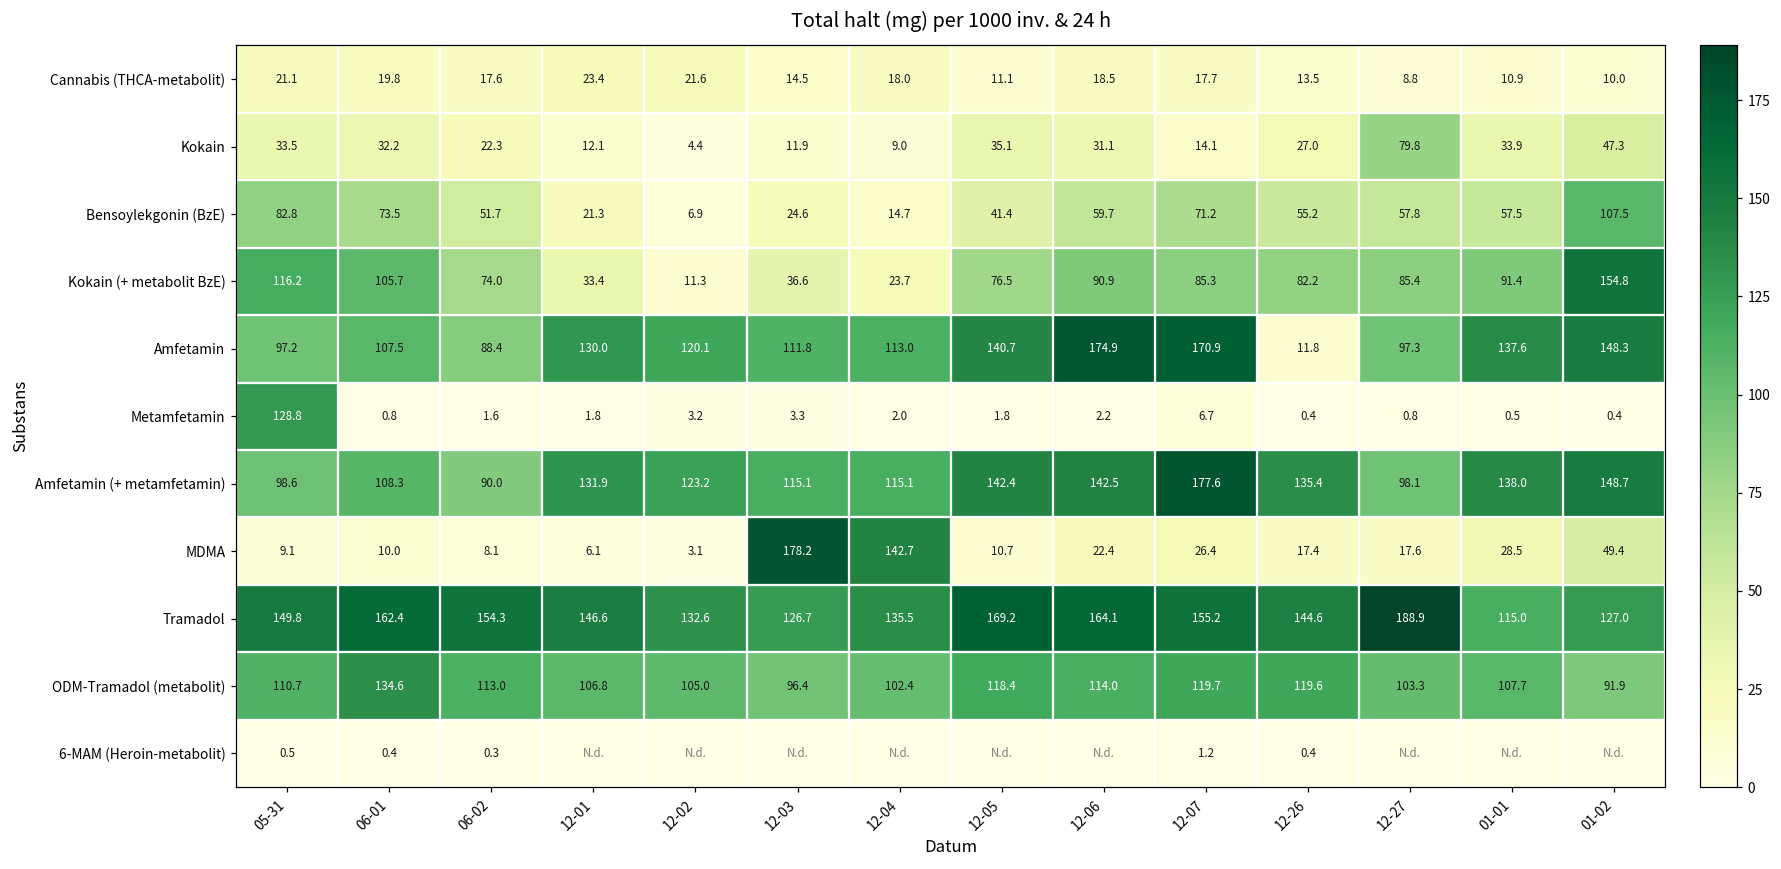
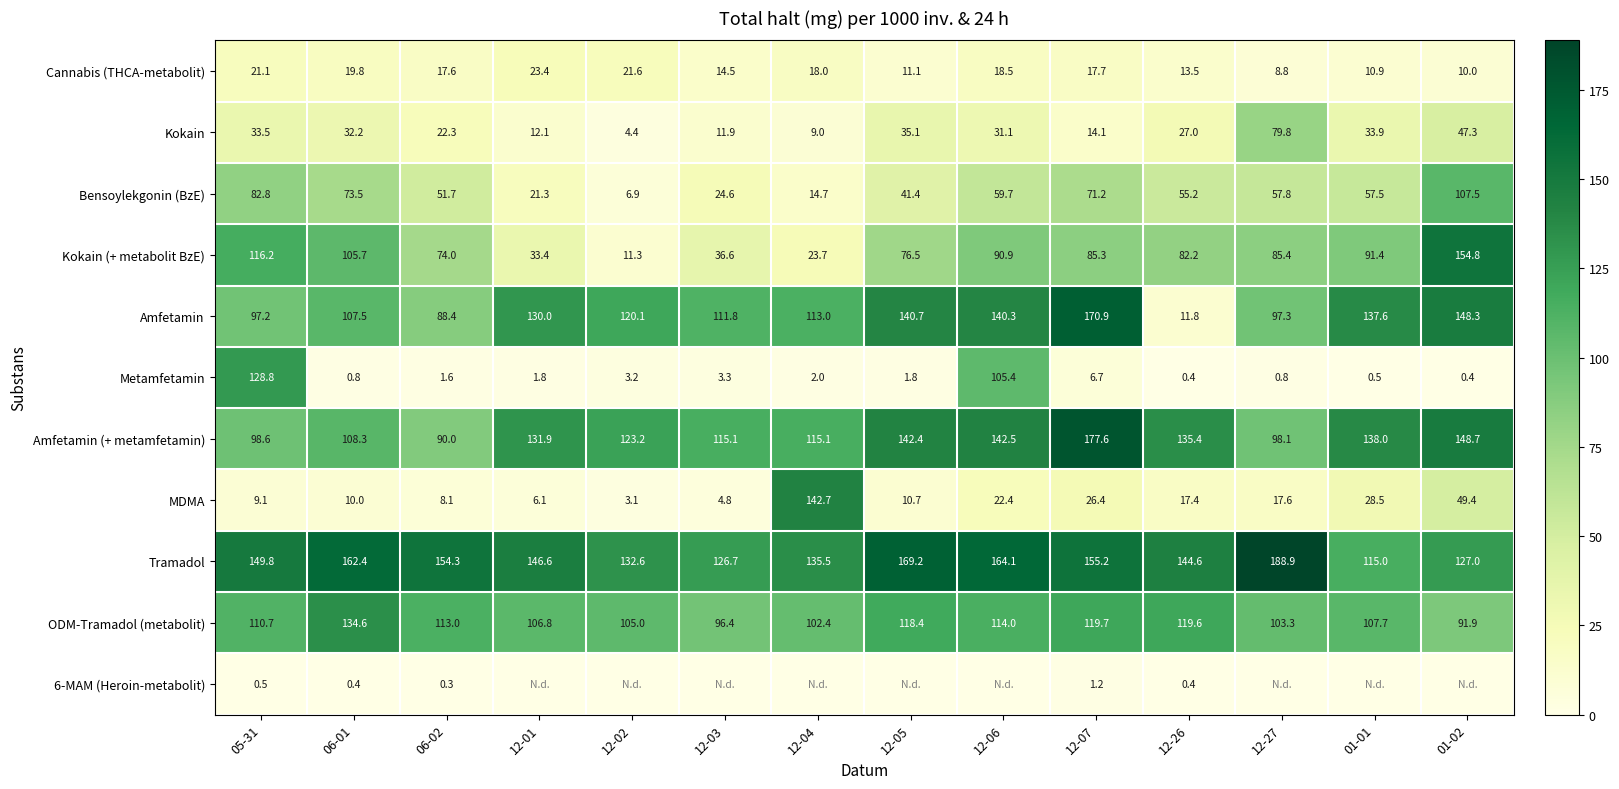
Amfetamin, 12-06: 174.9 -> 140.3
Metamfetamin, 12-06: 2.2 -> 105.4
MDMA, 12-03: 178.2 -> 4.8
